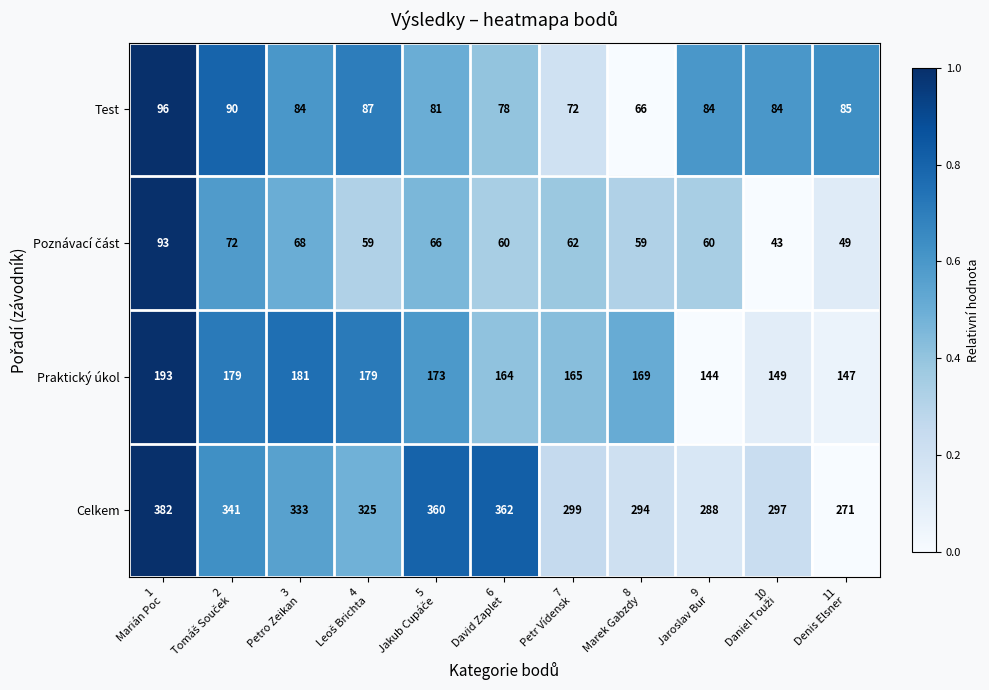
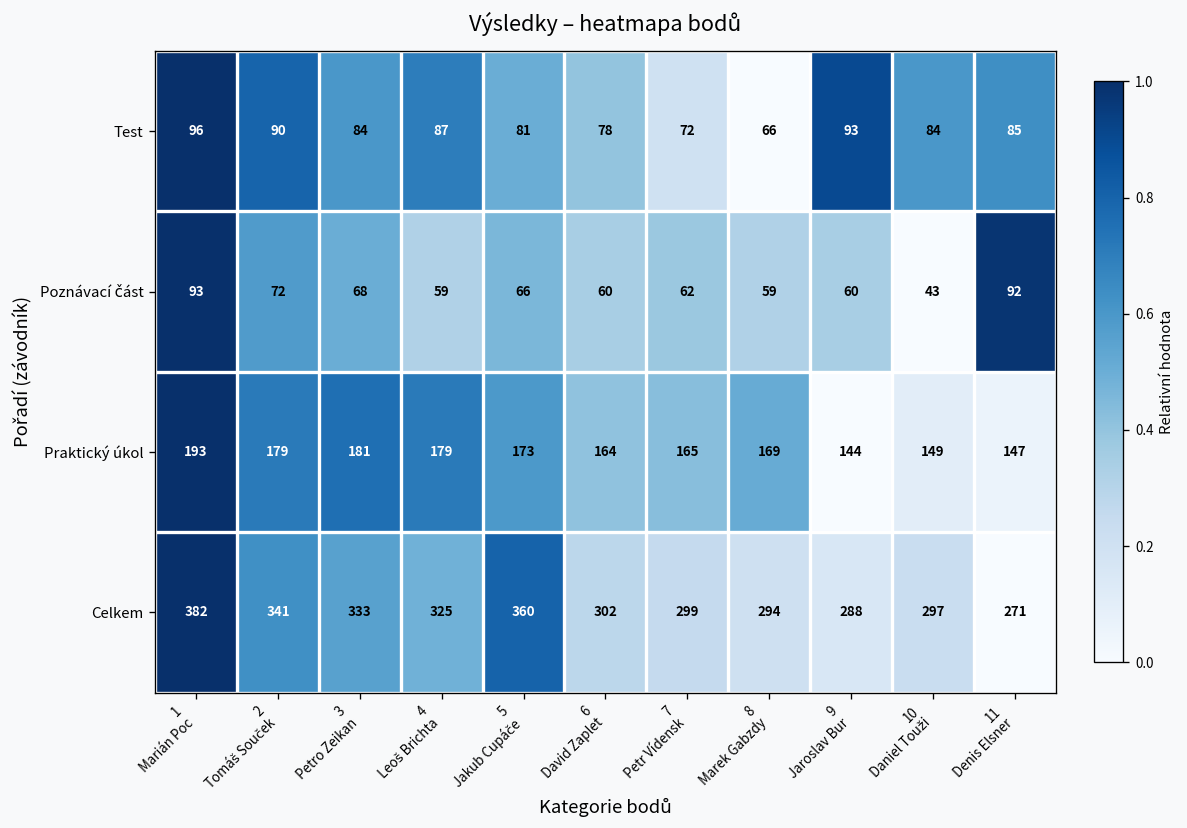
Test, 9 Jaroslav Bur: 84 -> 93
Poznávací část, 11 Denis Elsner: 49 -> 92
Celkem, 6 David Zaplet: 362 -> 302
